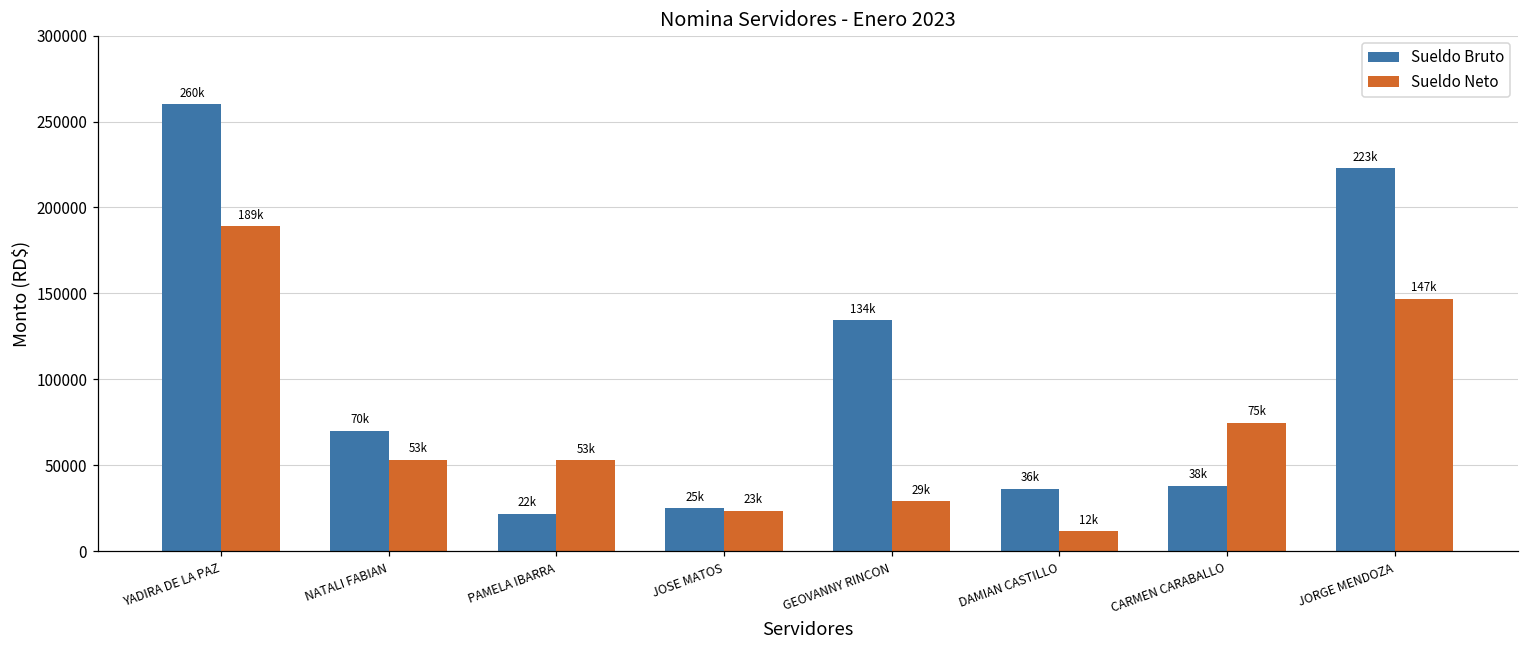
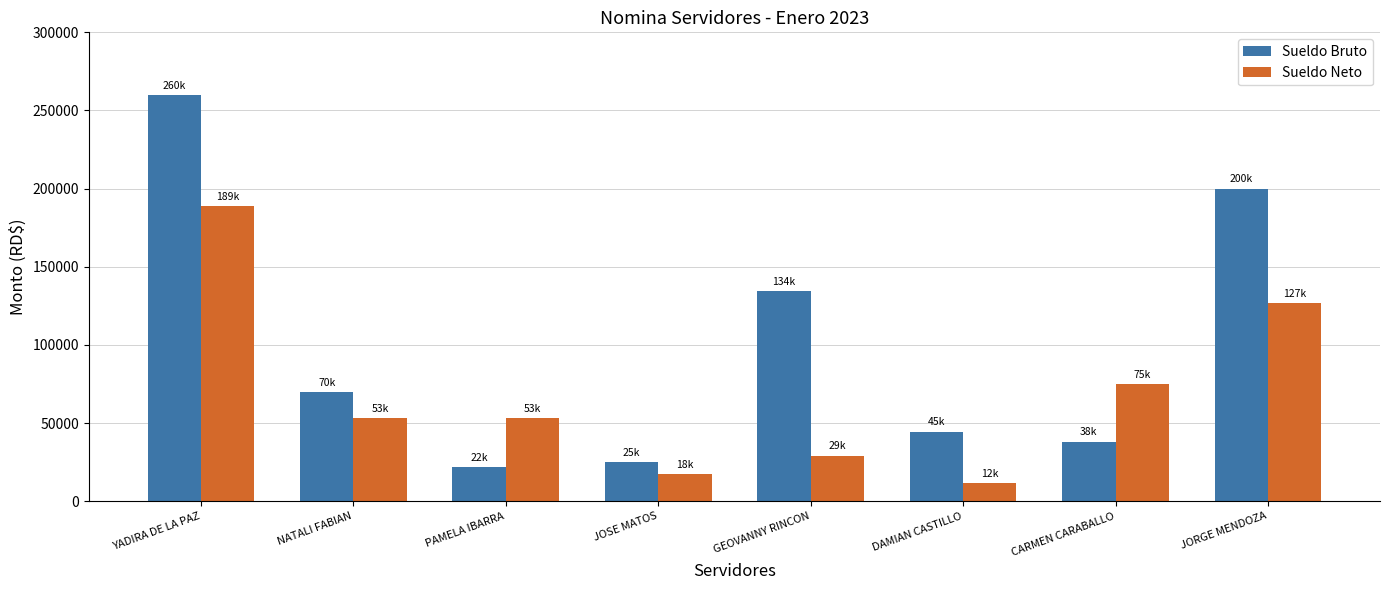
Sueldo Neto, JOSE MATOS: 23k -> 18k
Sueldo Bruto, DAMIAN CASTILLO: 36k -> 45k
Sueldo Bruto, JORGE MENDOZA: 223k -> 200k
Sueldo Neto, JORGE MENDOZA: 147k -> 127k
